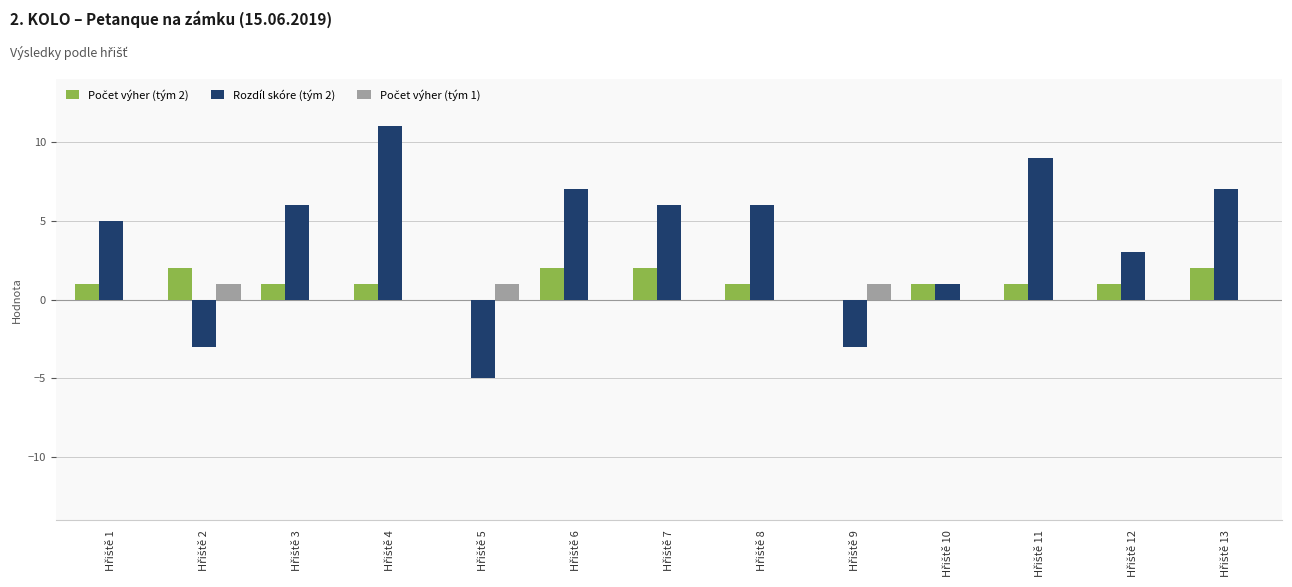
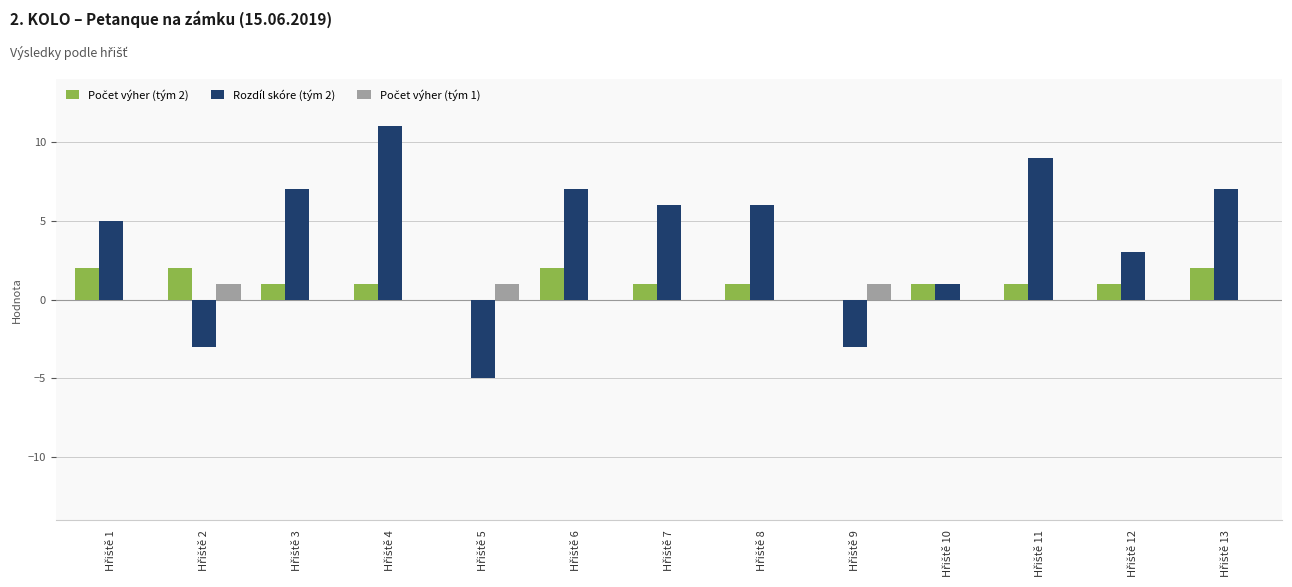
Počet výher (tým 2), Hřiště 1: 1 -> 2
Rozdíl skóre (tým 2), Hřiště 3: 6 -> 7
Počet výher (tým 2), Hřiště 7: 2 -> 1
